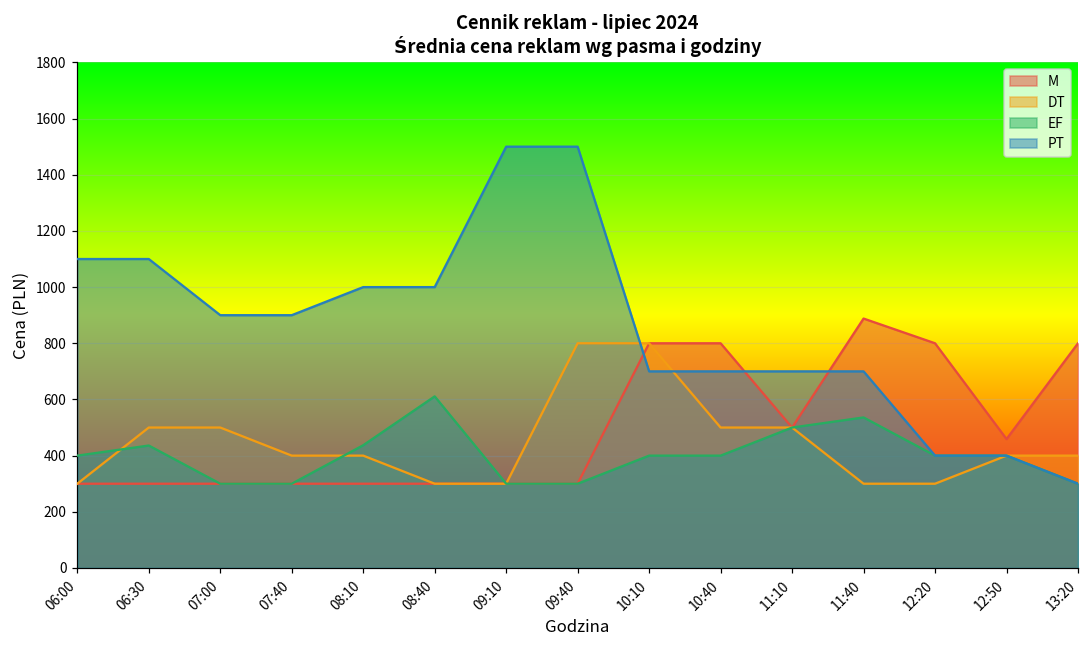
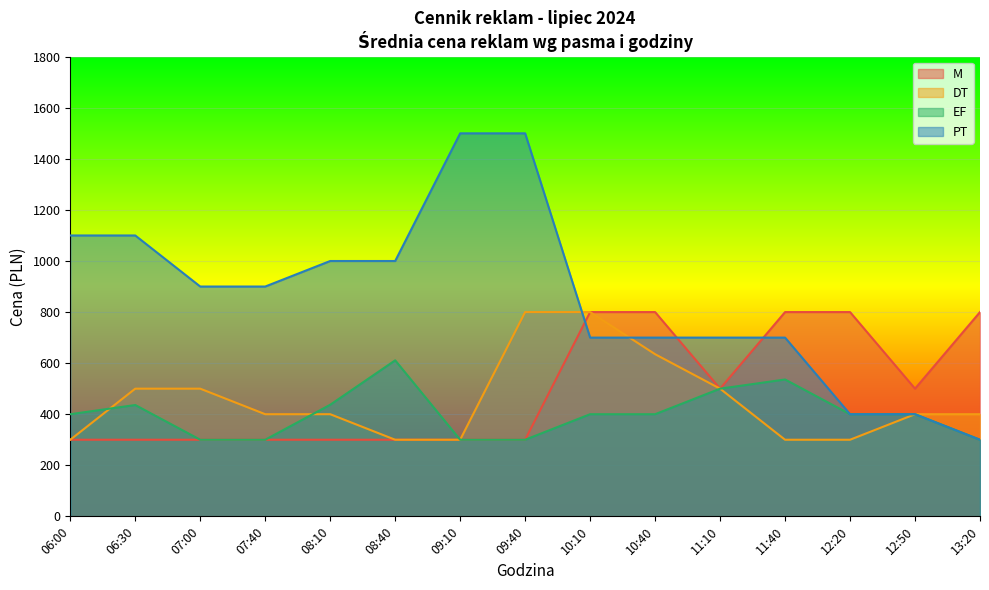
DT, 10:40: 500 -> 640
M, 11:40: 890 -> 800
M, 12:50: 460 -> 500
